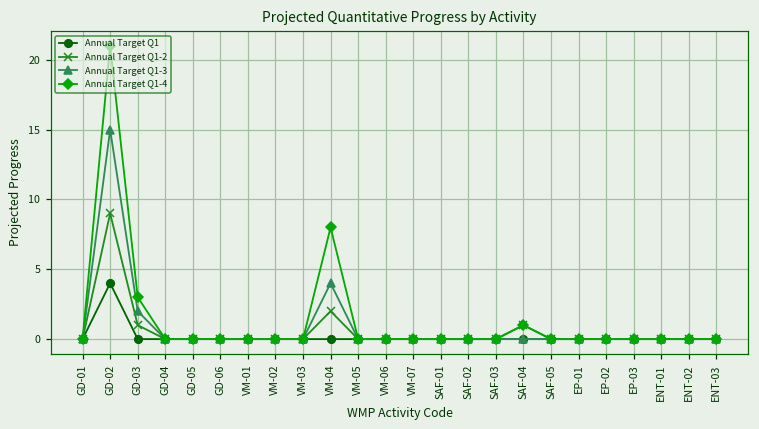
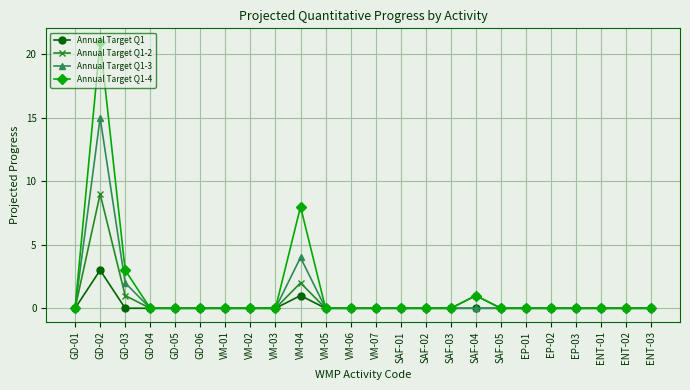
Annual Target Q1, GD-02: 4 -> 3
Annual Target Q1, VM-04: 0 -> 1
